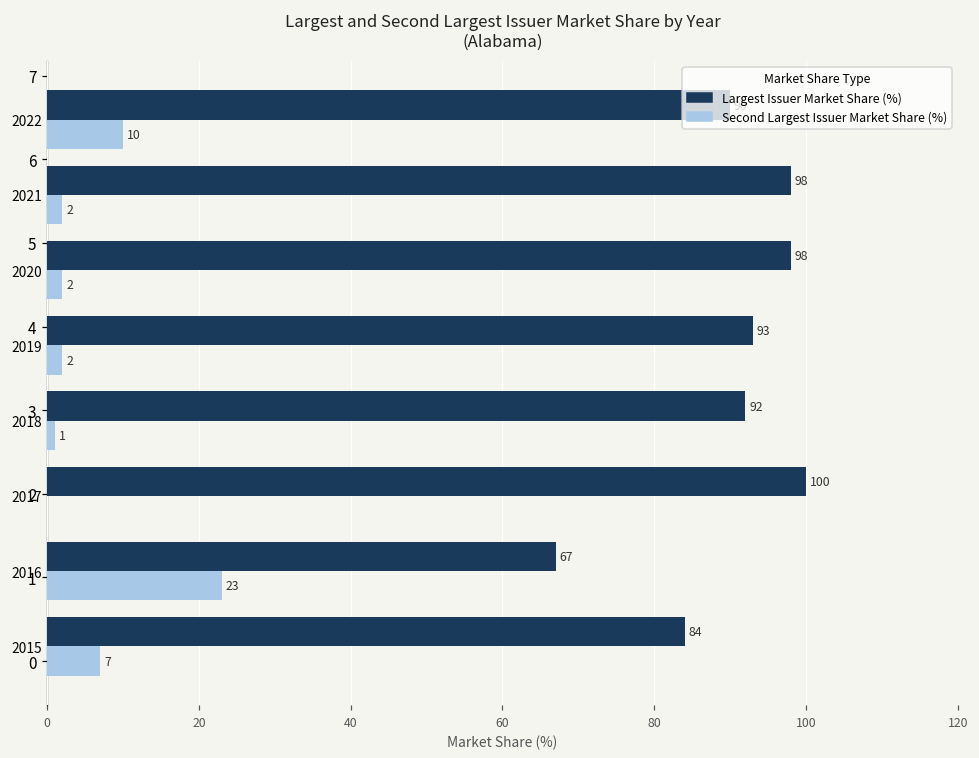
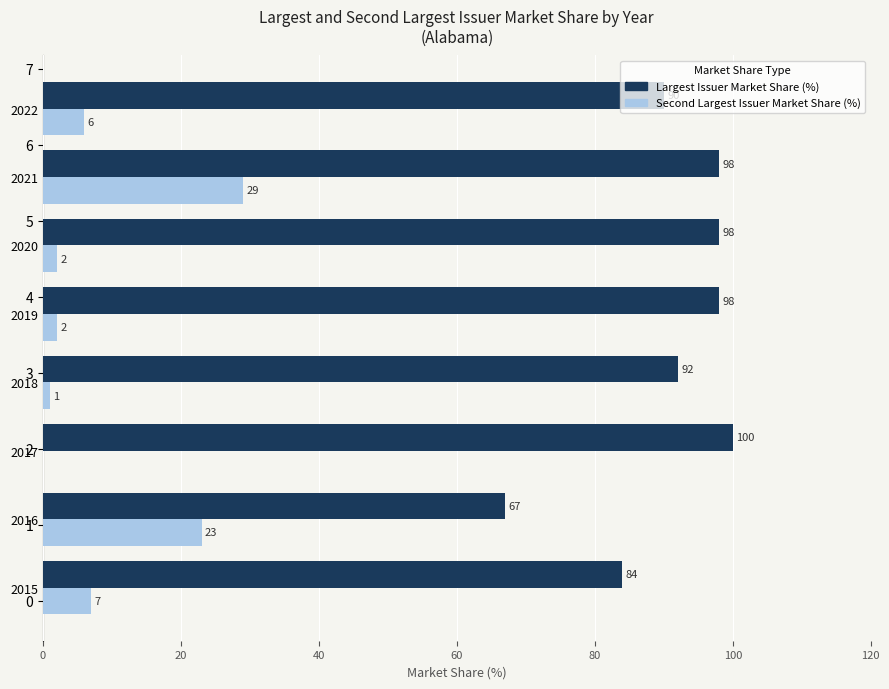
Second Largest Issuer Market Share (%), 2022: 10 -> 6
Second Largest Issuer Market Share (%), 2021: 2 -> 29
Largest Issuer Market Share (%), 2019: 93 -> 98
